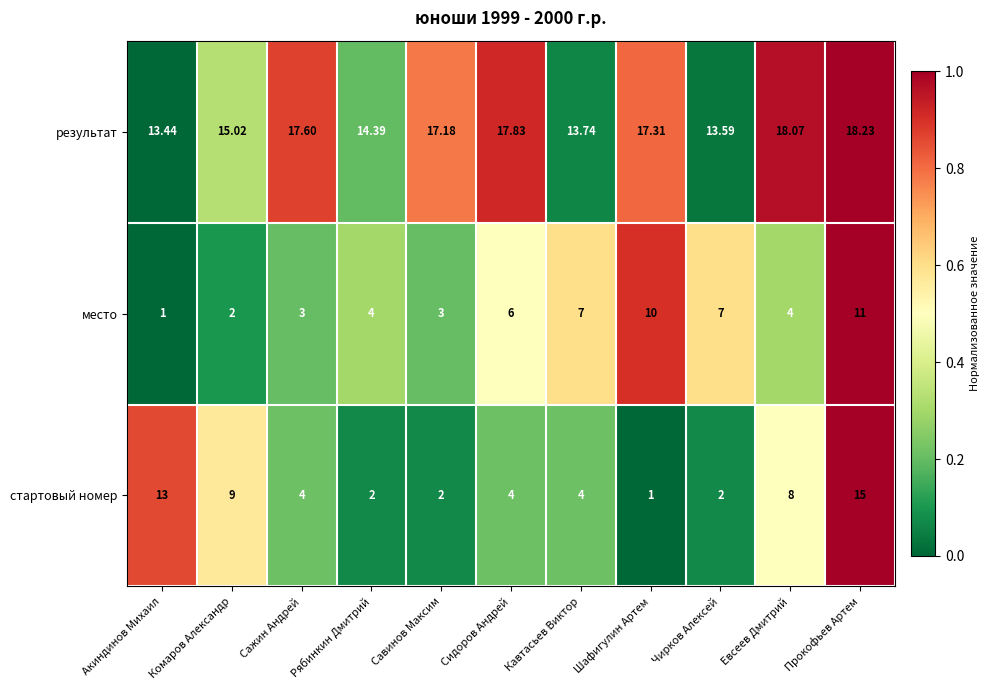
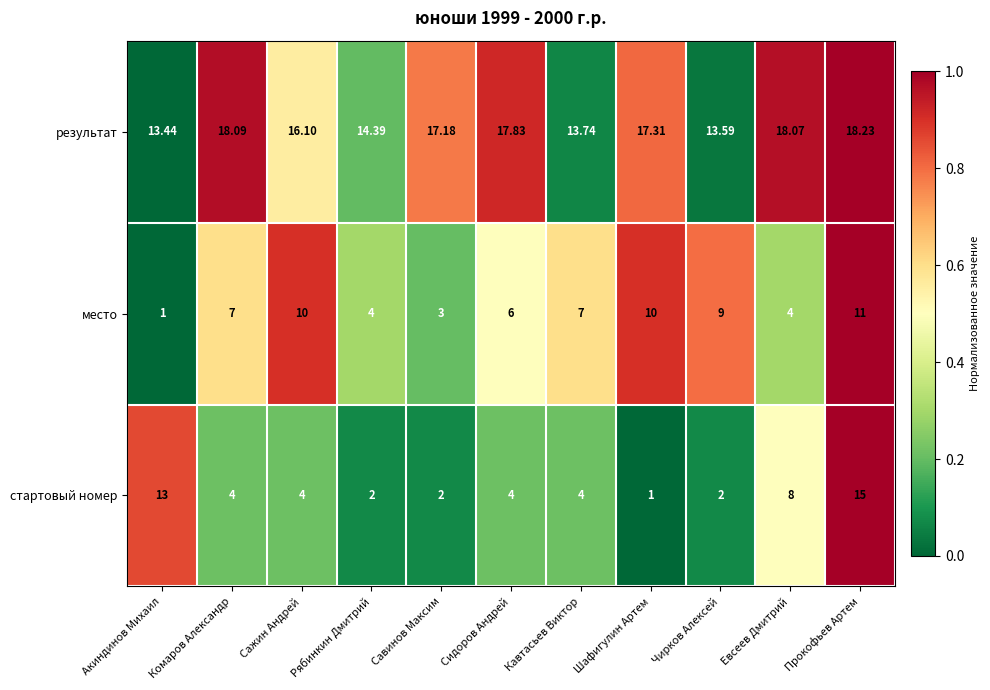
результат, Комаров Александр: 15.02 -> 18.09
результат, Сажин Андрей: 17.60 -> 16.10
место, Комаров Александр: 2 -> 7
место, Сажин Андрей: 3 -> 10
место, Чирков Алексей: 7 -> 9
стартовый номер, Комаров Александр: 9 -> 4
